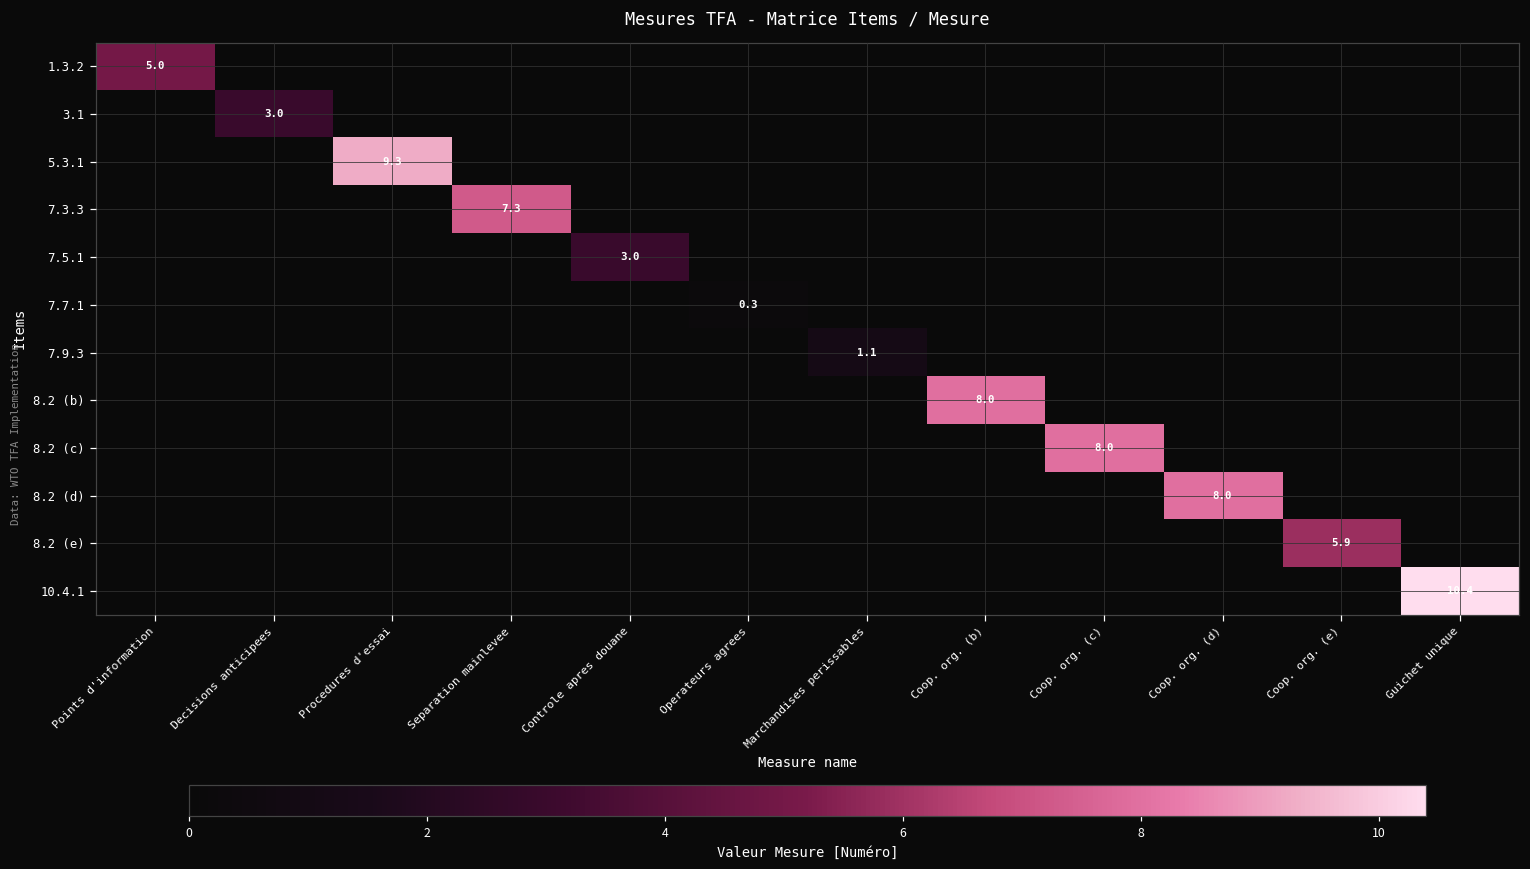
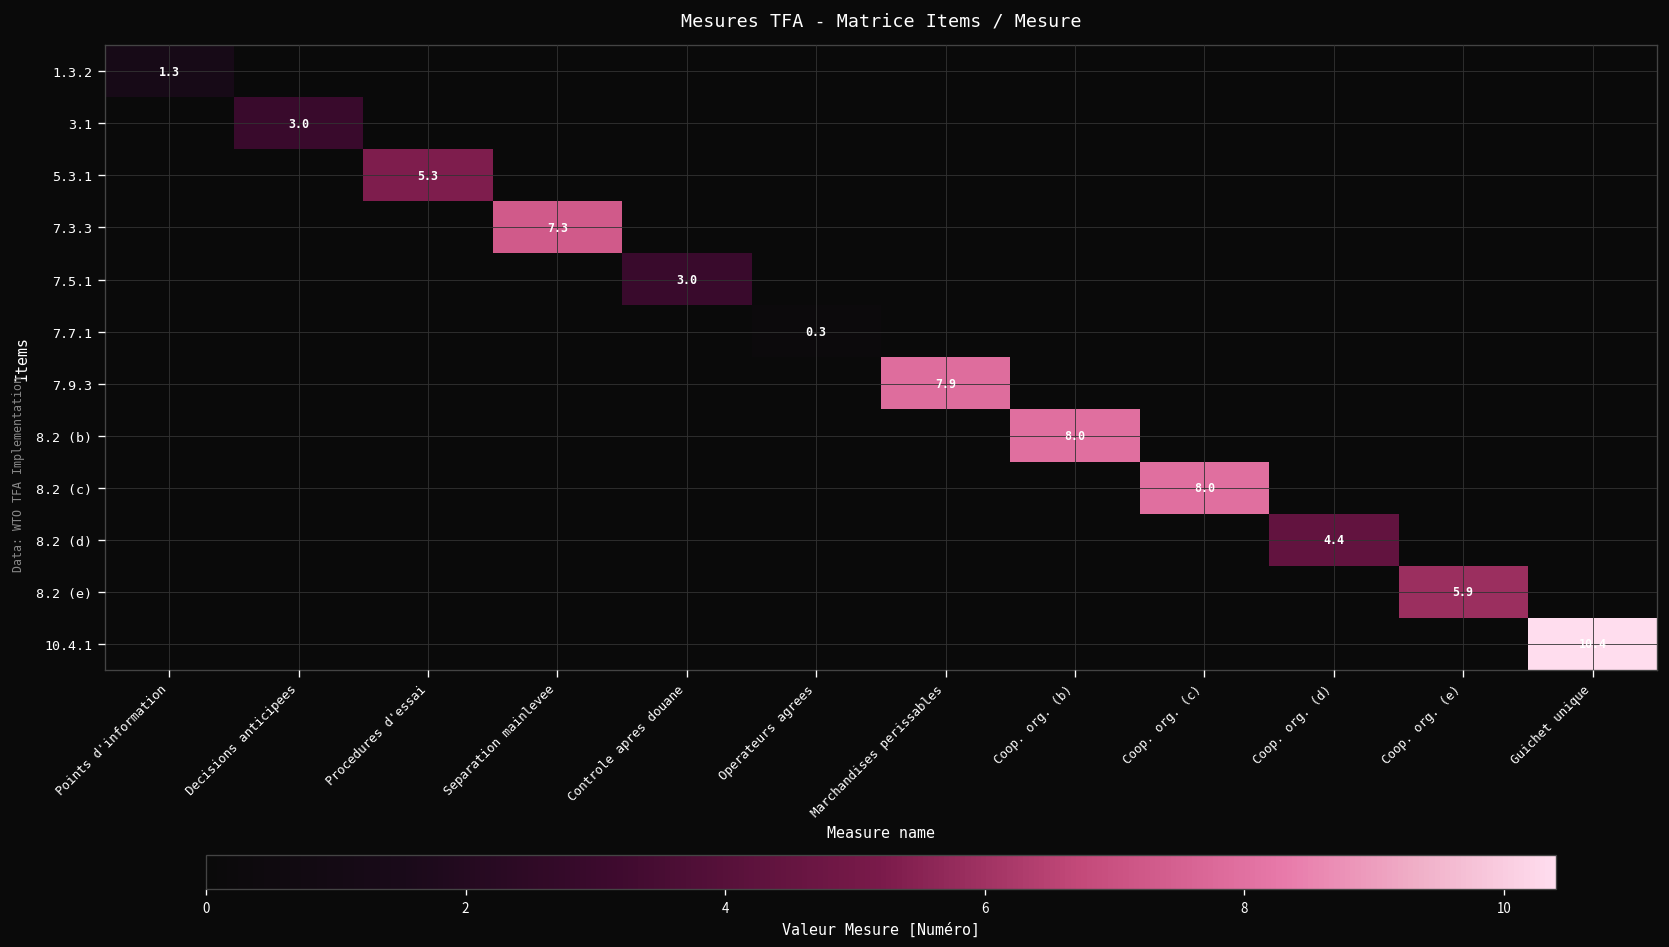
1.3.2, Points d'information: 5.0 -> 1.3
5.3.1, Procedures d'essai: 9.3 -> 5.3
7.9.3, Marchandises perissables: 1.1 -> 7.9
8.2 (d), Coop. org. (d): 8.0 -> 4.4
